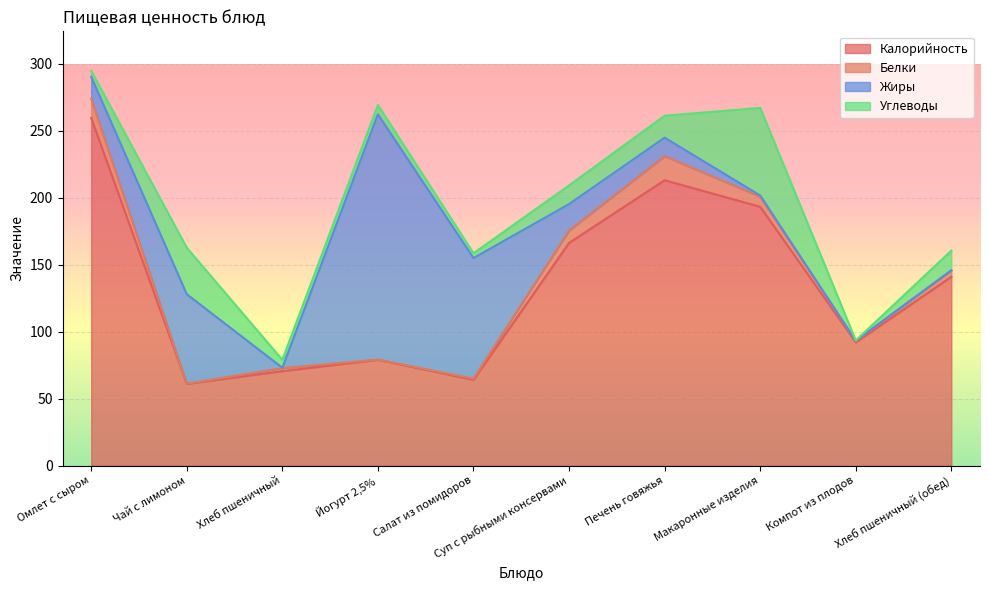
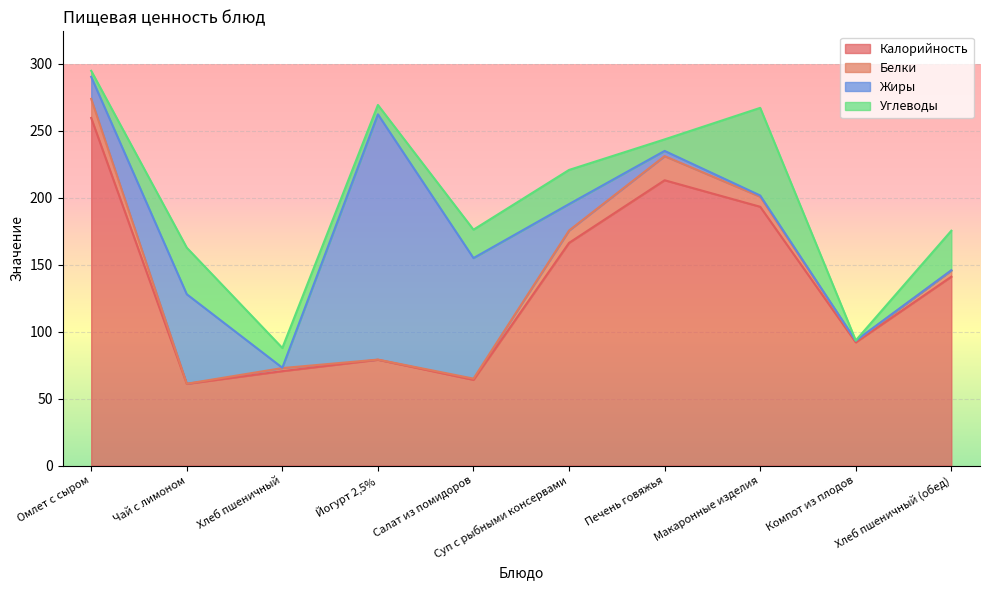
Углеводы, Хлеб пшеничный: 6 -> 15
Углеводы, Салат из помидоров: 4 -> 21
Углеводы, Суп с рыбными консервами: 14 -> 25
Жиры, Печень говяжья: 14 -> 4
Углеводы, Печень говяжья: 16 -> 9
Углеводы, Хлеб пшеничный (обед): 15 -> 30
